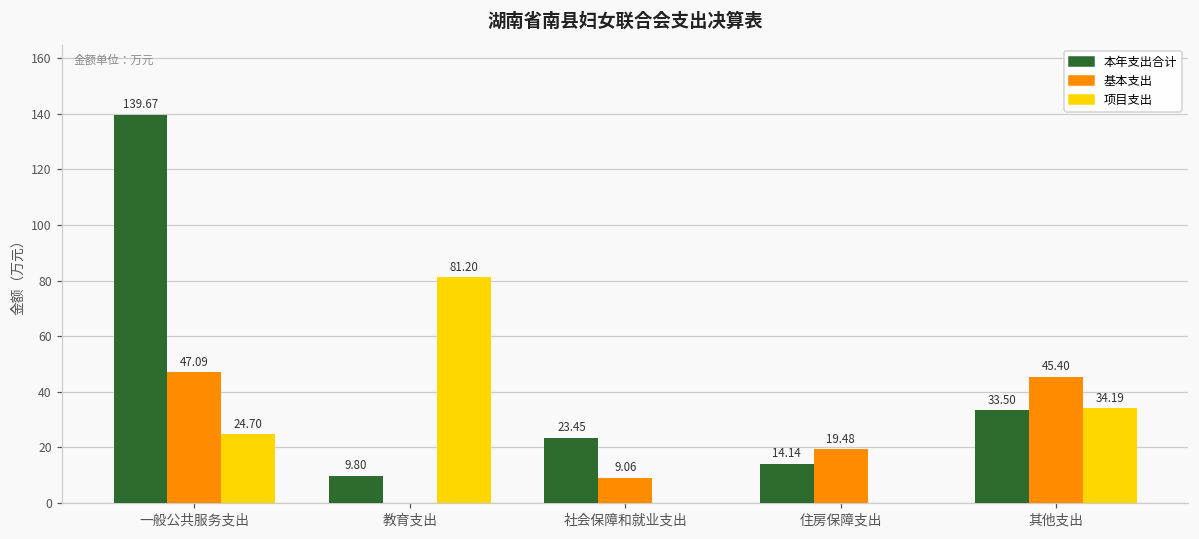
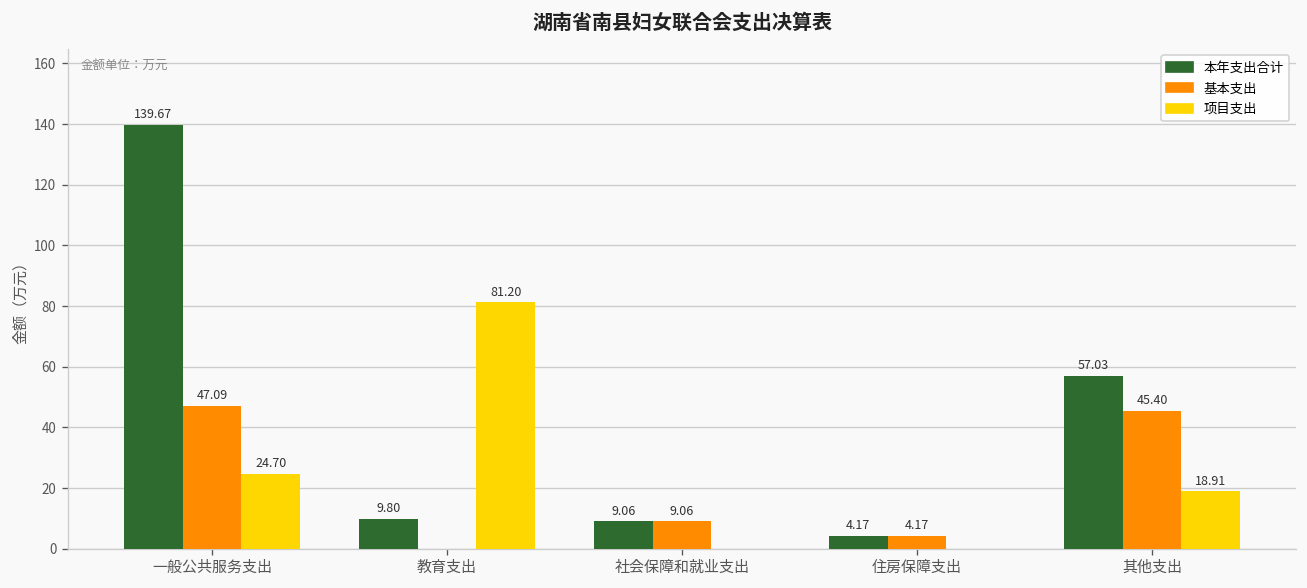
本年支出合计, 社会保障和就业支出: 23.45 -> 9.06
本年支出合计, 住房保障支出: 14.14 -> 4.17
基本支出, 住房保障支出: 19.48 -> 4.17
本年支出合计, 其他支出: 33.50 -> 57.03
项目支出, 其他支出: 34.19 -> 18.91
